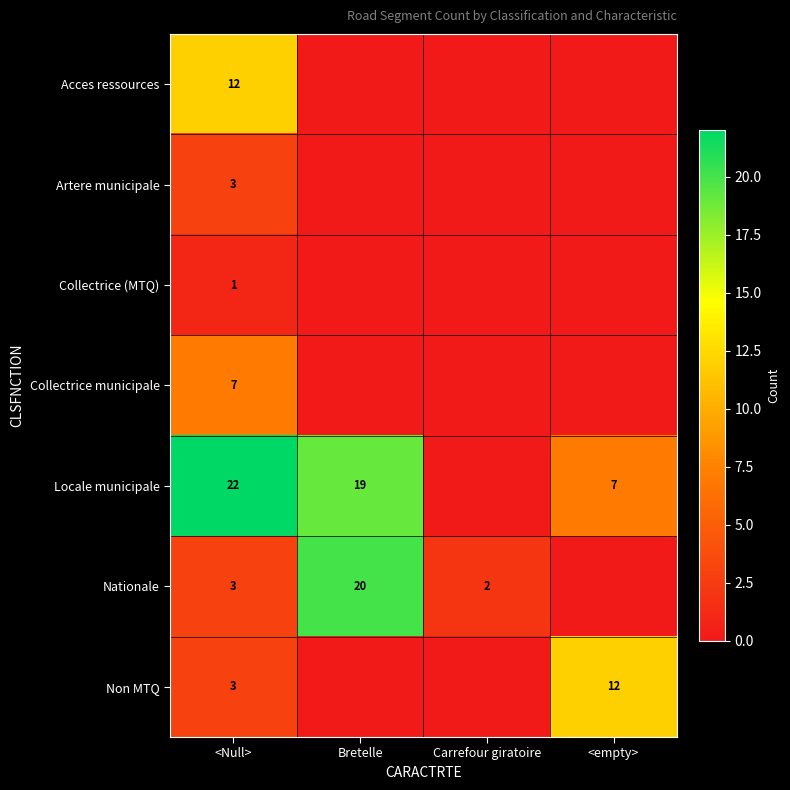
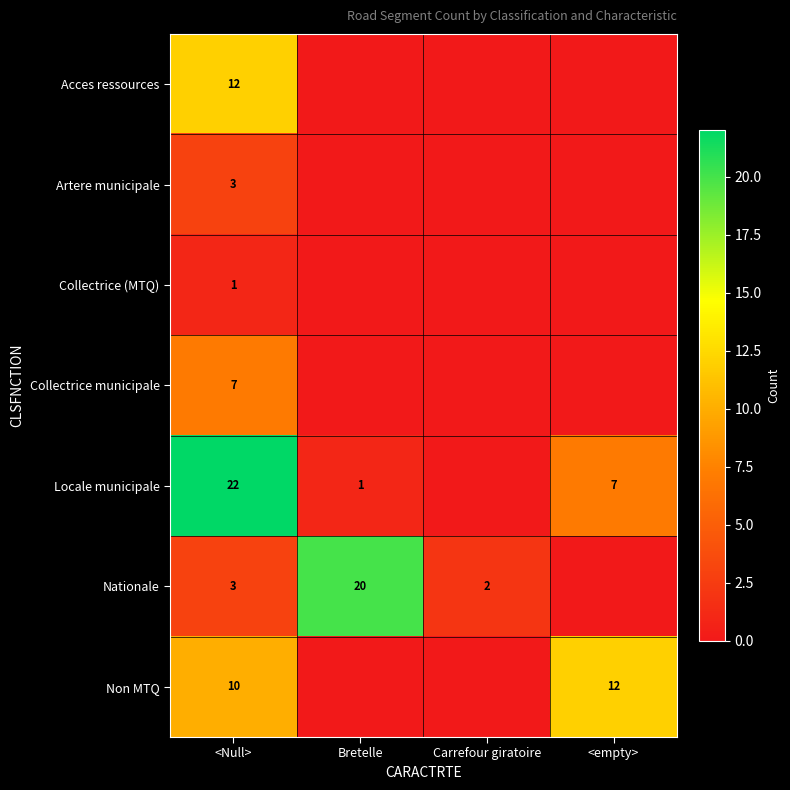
Locale municipale, Bretelle: 19 -> 1
Non MTQ, <Null>: 3 -> 10
